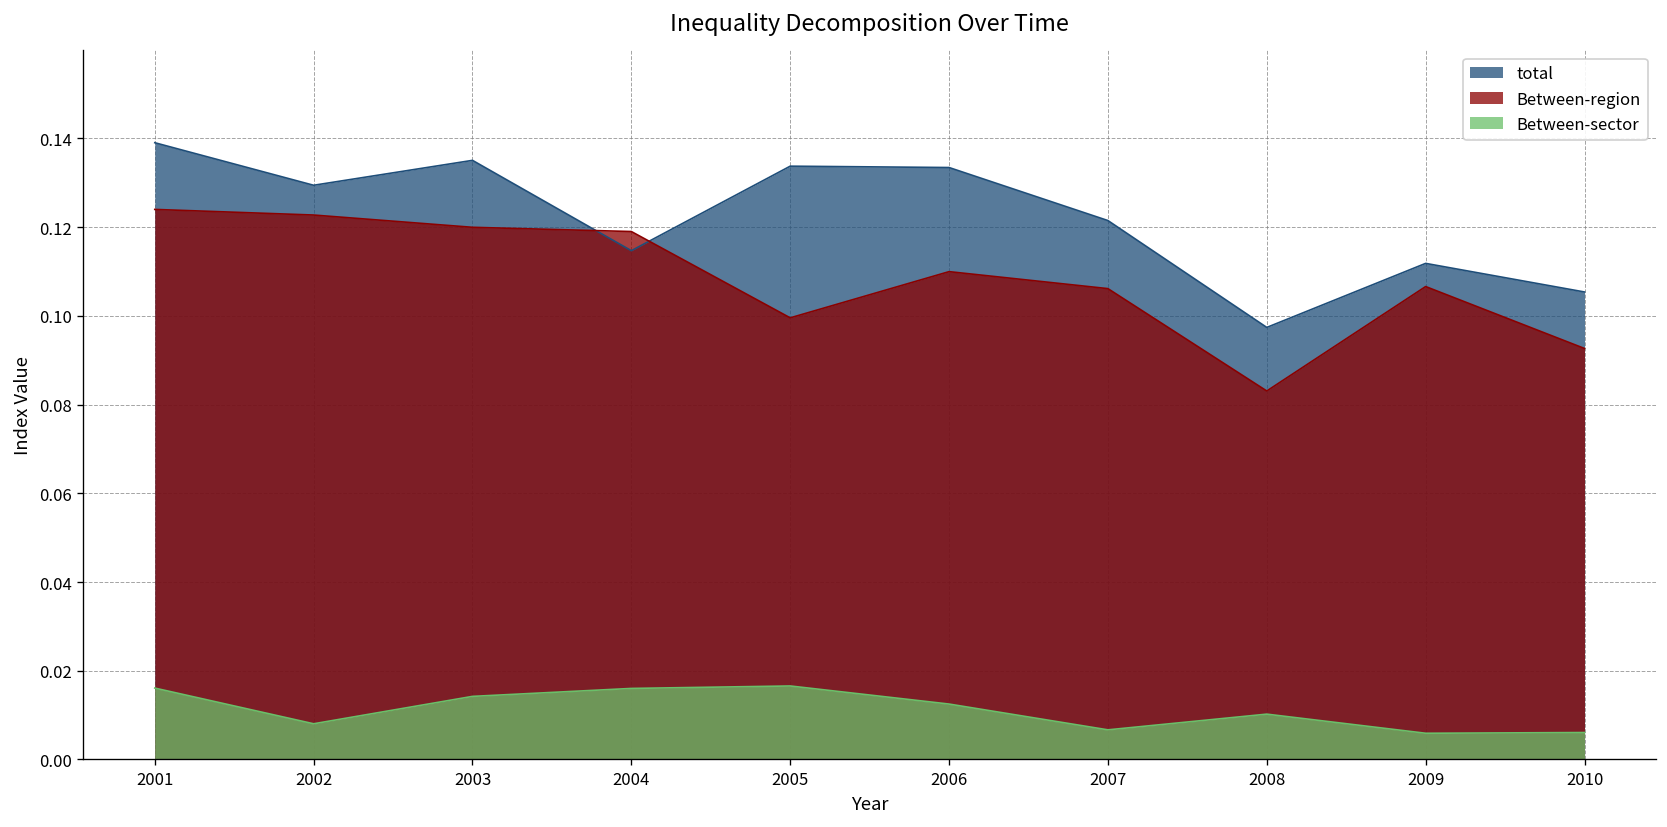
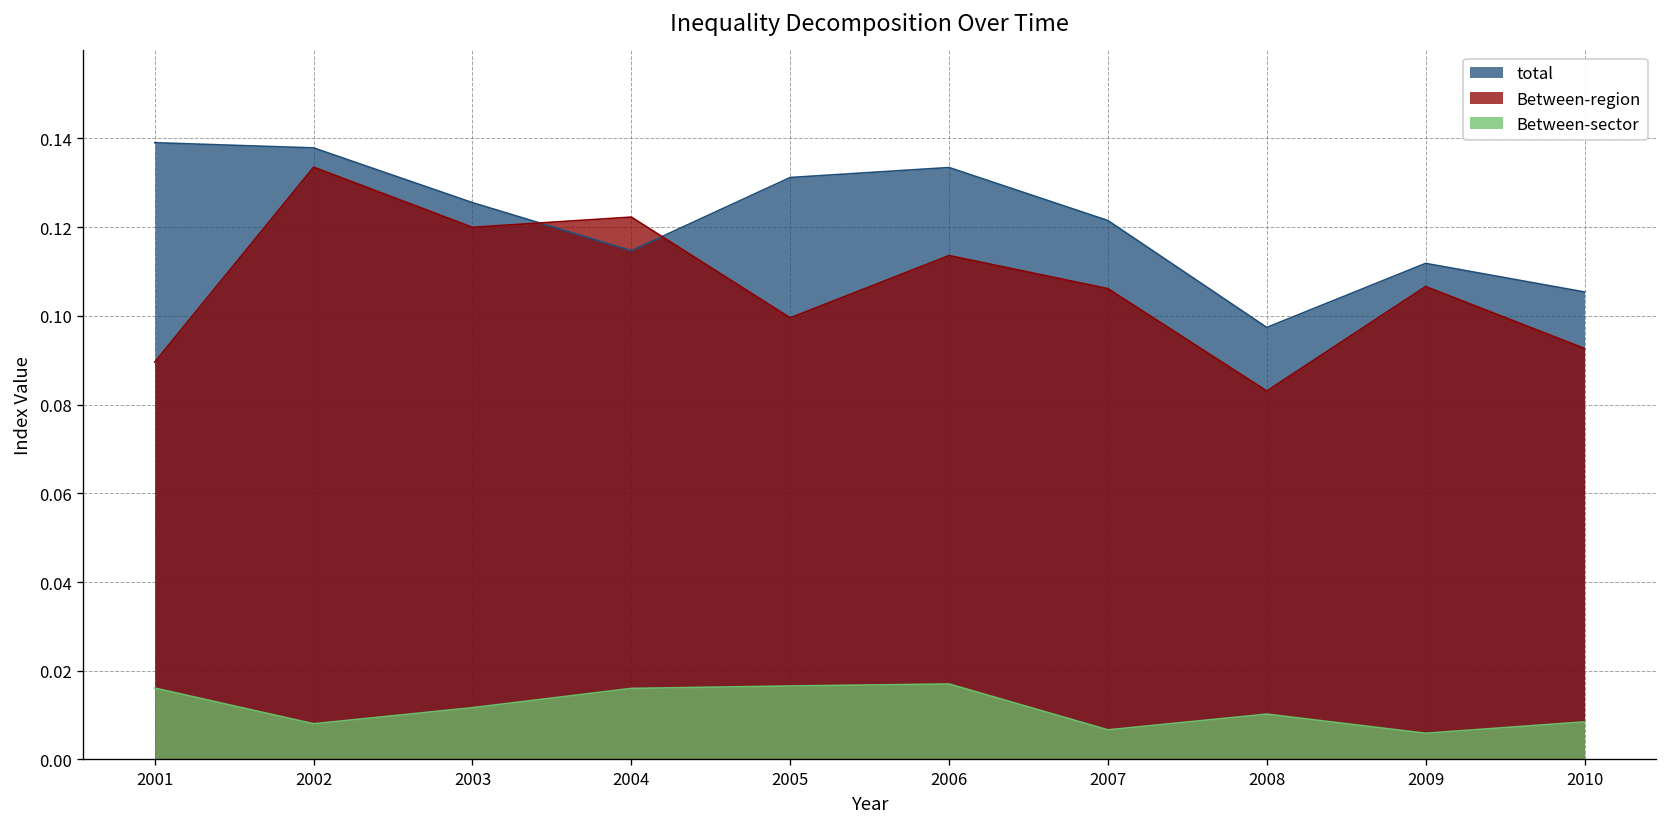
Between-region, 2001: 0.124 -> 0.090
total, 2002: 0.129 -> 0.138
Between-region, 2002: 0.123 -> 0.134
total, 2003: 0.135 -> 0.126
Between-sector, 2003: 0.014 -> 0.012
Between-region, 2004: 0.119 -> 0.122
total, 2005: 0.134 -> 0.131
Between-region, 2006: 0.110 -> 0.114
Between-sector, 2006: 0.012 -> 0.017
Between-sector, 2010: 0.006 -> 0.008
